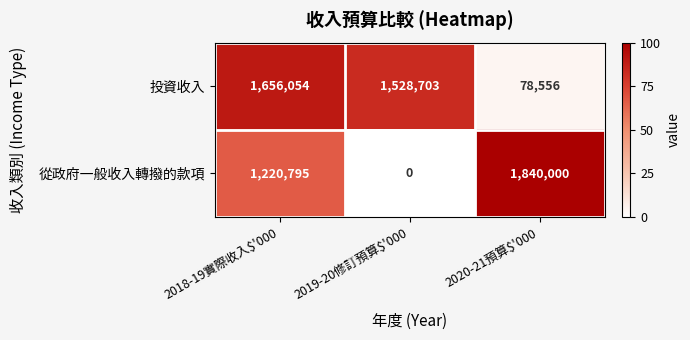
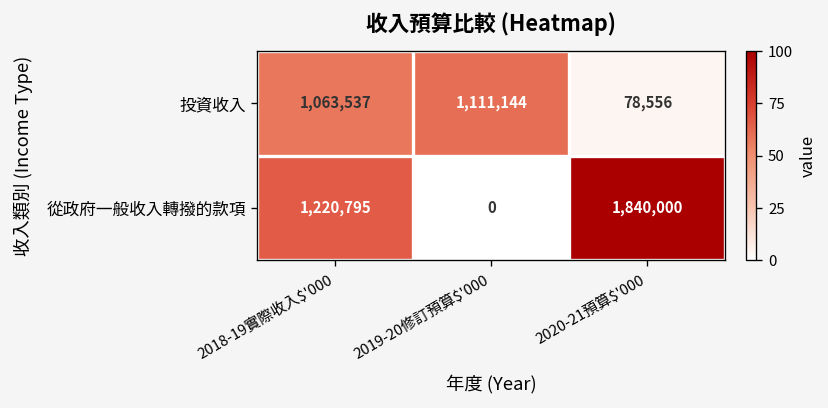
投資收入, 2018-19實際收入$'000: 1,656,054 -> 1,063,537
投資收入, 2019-20修訂預算$'000: 1,528,703 -> 1,111,144
